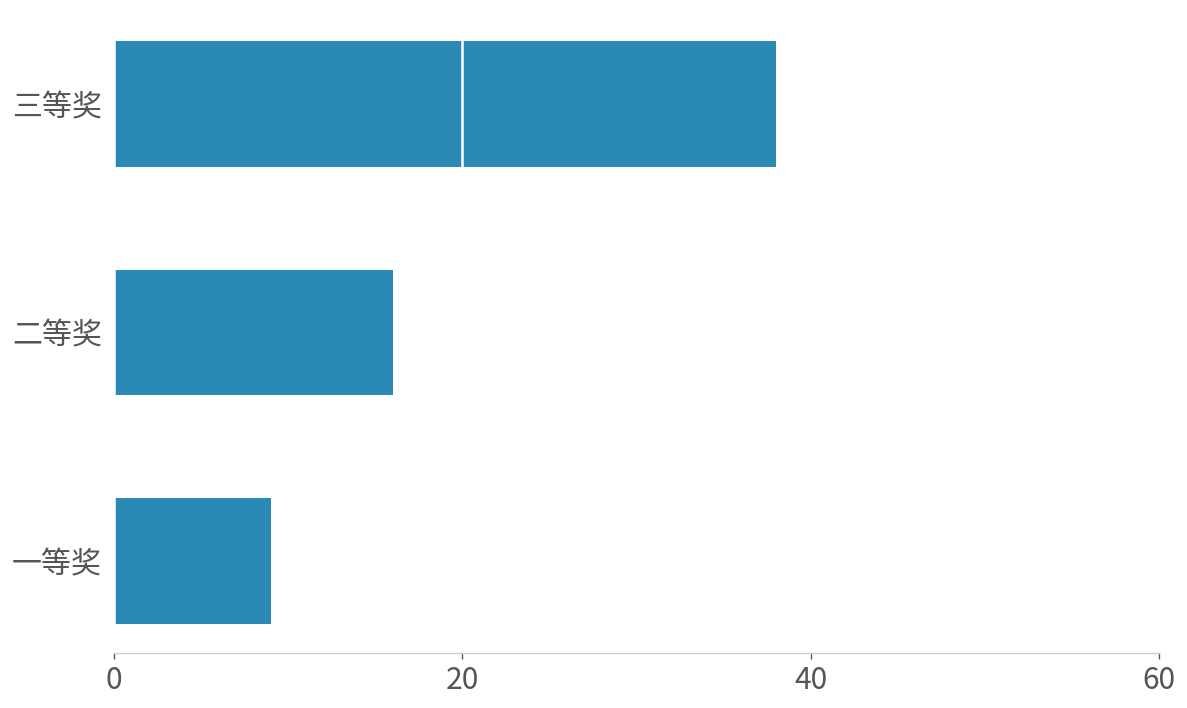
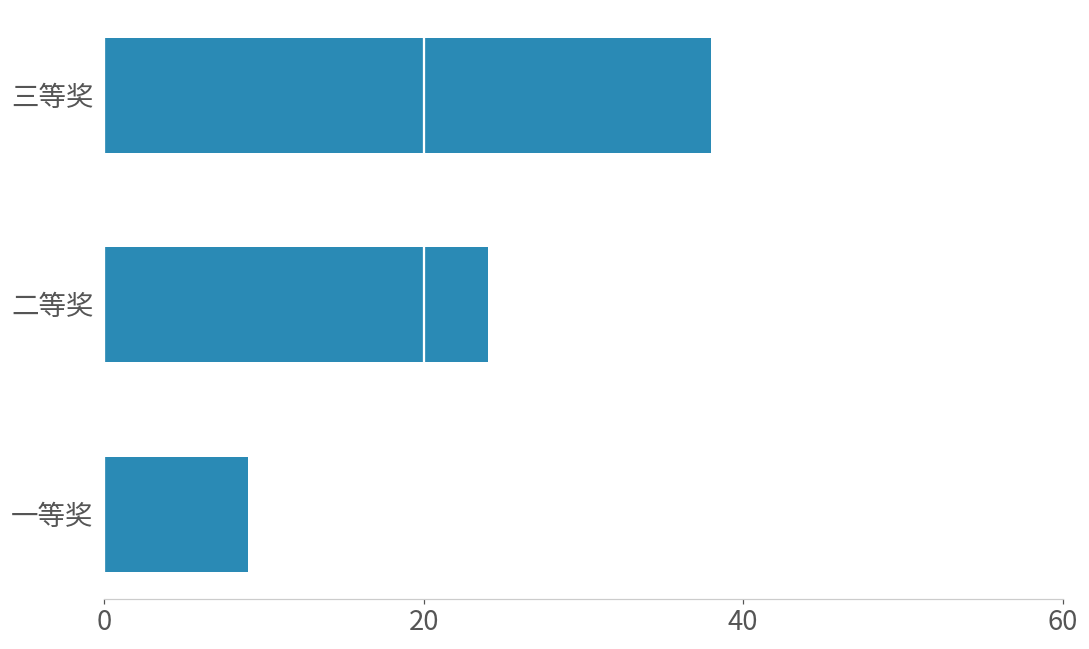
二等奖: 16 -> 24
